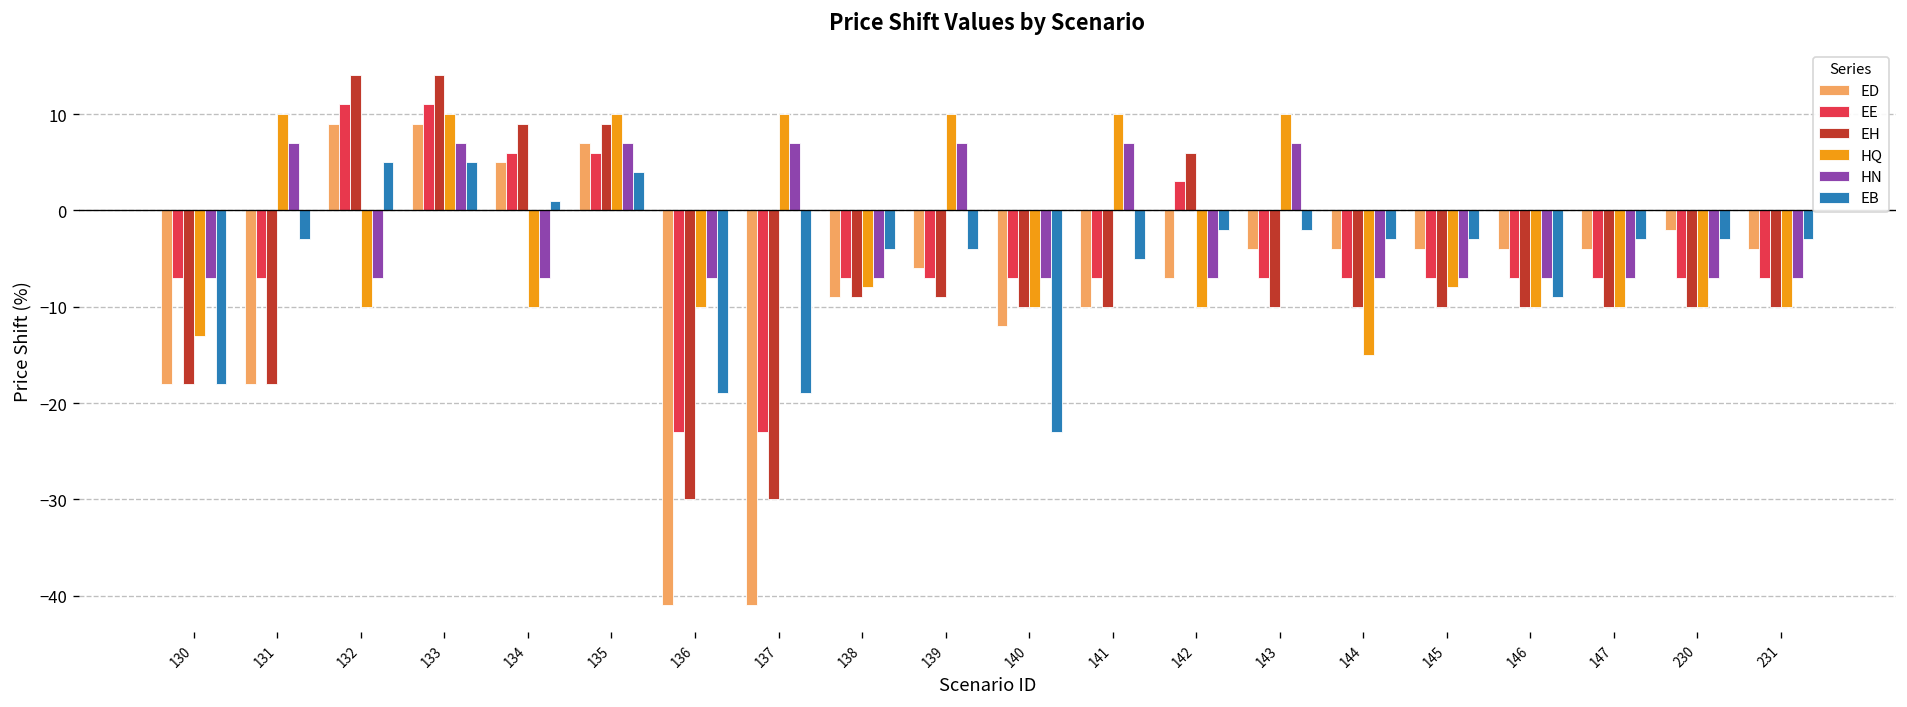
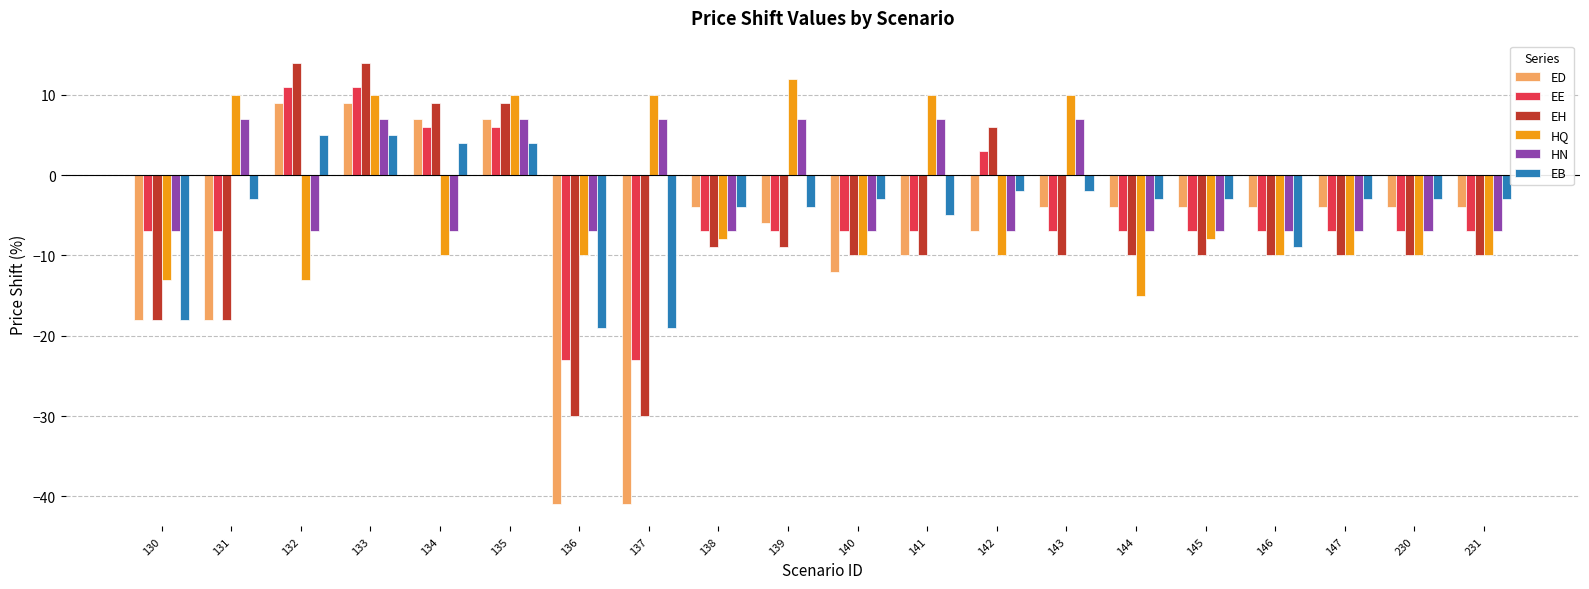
HQ, 132: -10 -> -13
ED, 134: 5 -> 7
EB, 134: 1 -> 4
ED, 138: -9 -> -4
HQ, 139: 10 -> 12
EB, 140: -23 -> -3
ED, 230: -2 -> -4
